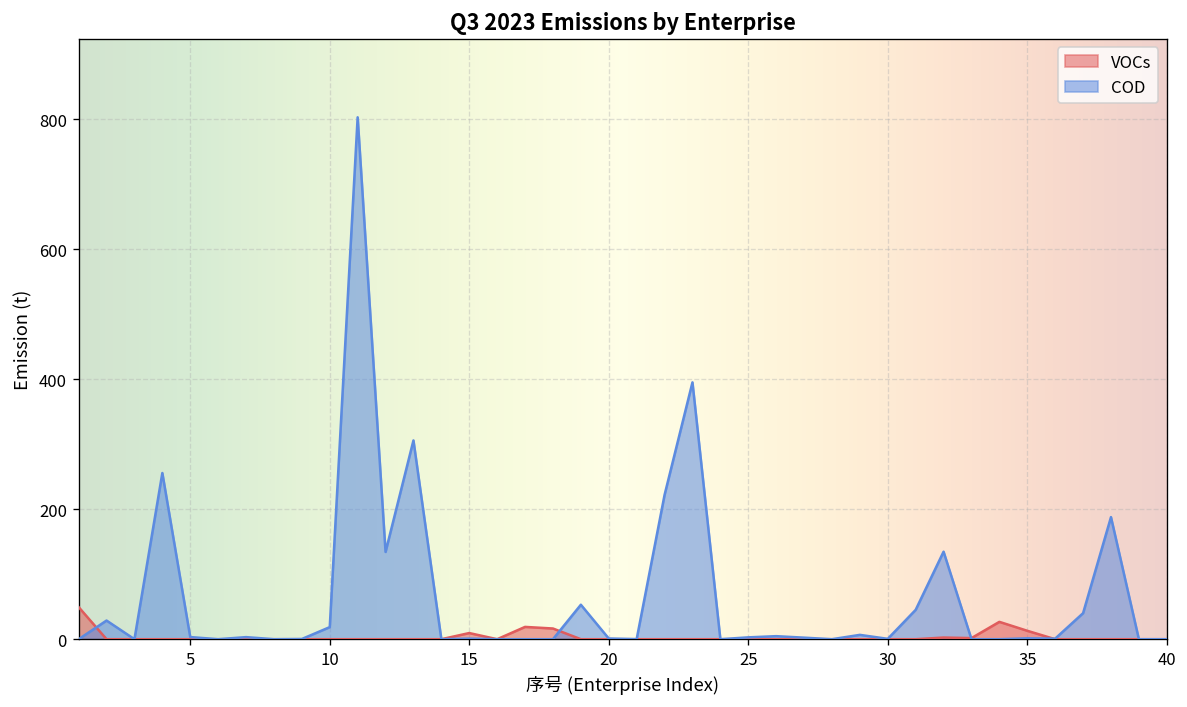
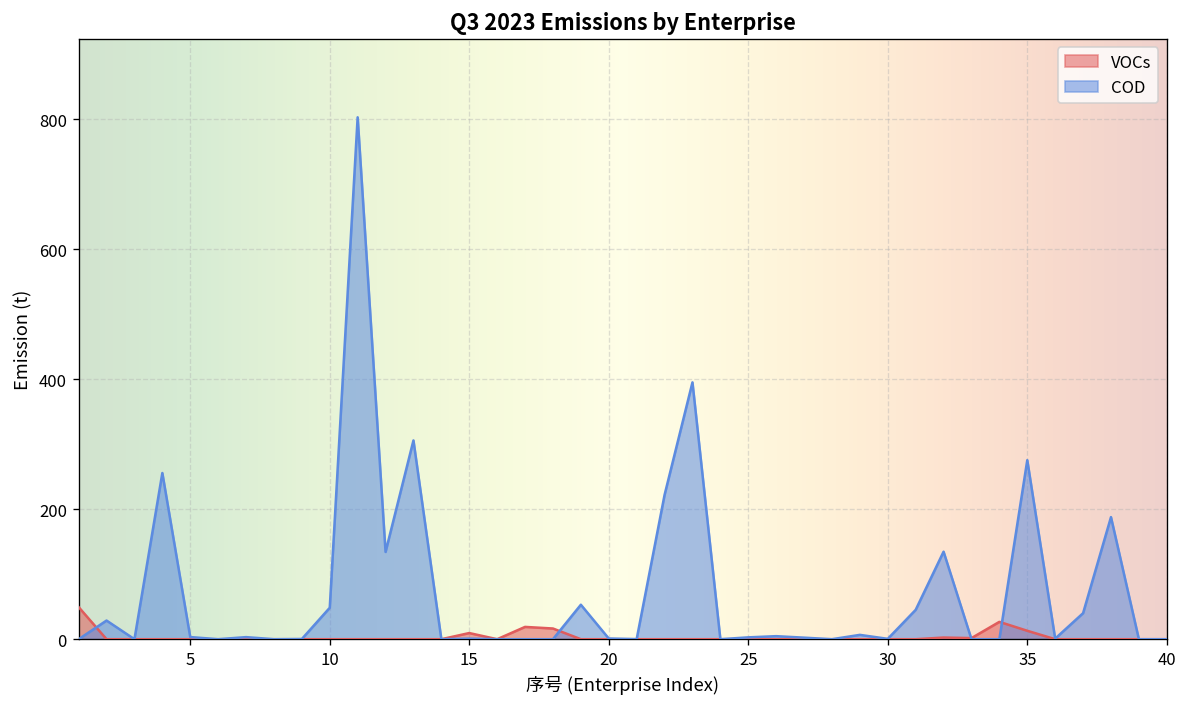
COD, 10: 20 -> 50
COD, 35: 0 -> 280
